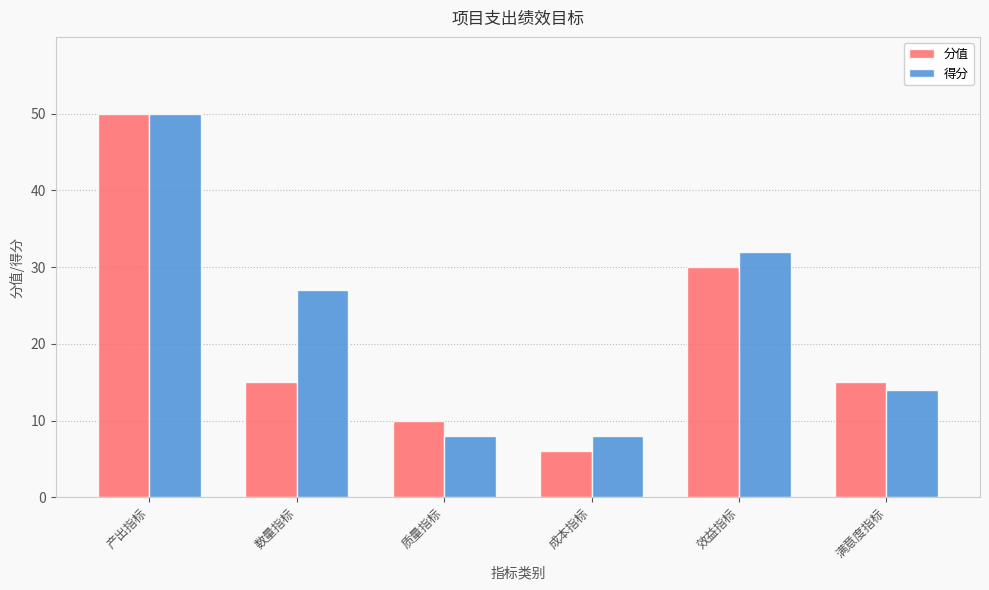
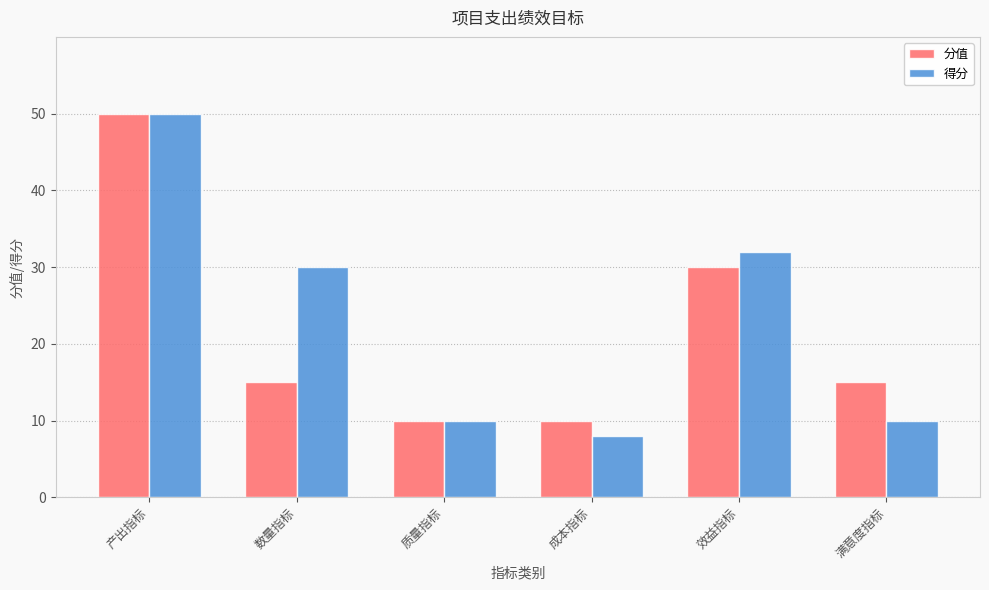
得分, 数量指标: 27 -> 30
得分, 质量指标: 8 -> 10
分值, 成本指标: 6 -> 10
得分, 满意度指标: 14 -> 10
